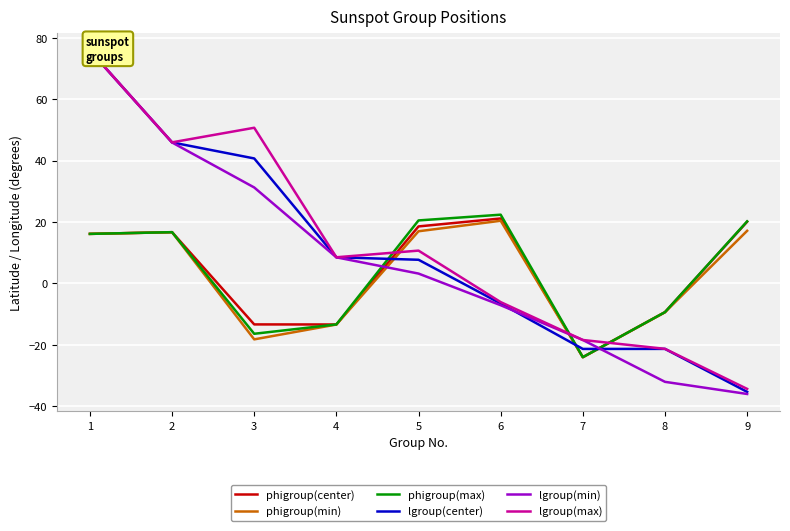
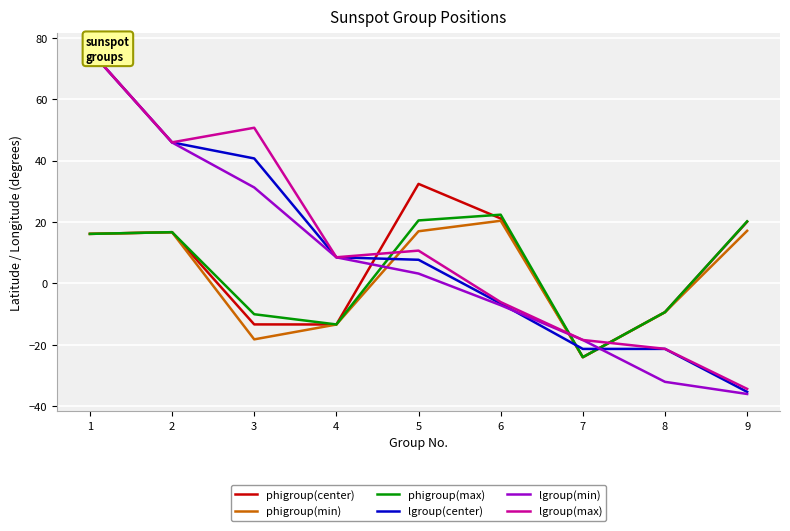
phigroup(max), 3: -16 -> -10
phigroup(center), 5: 19 -> 32
